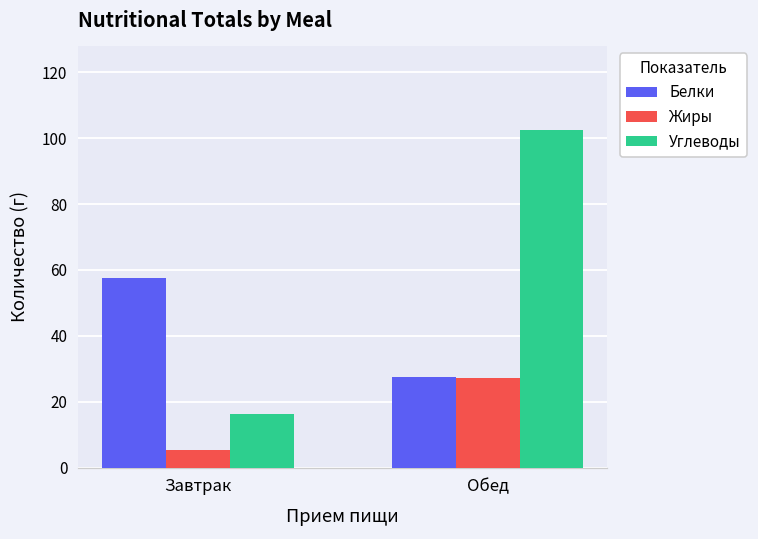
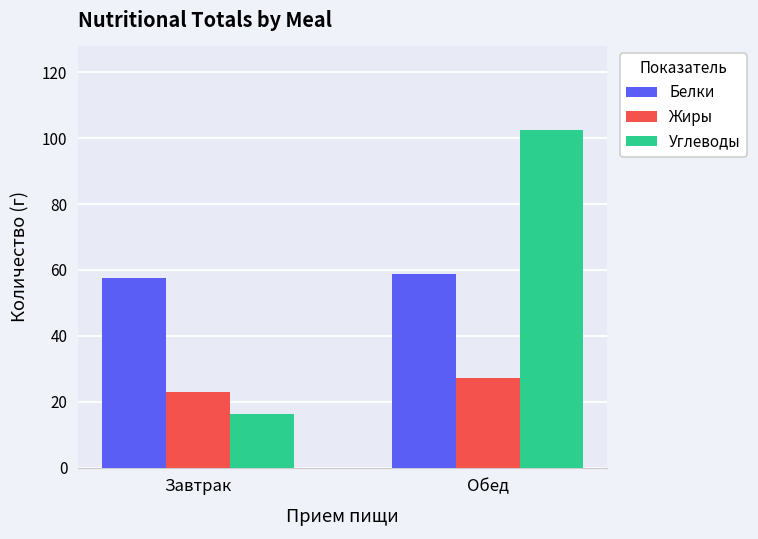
Жиры, Завтрак: 5 -> 23
Белки, Обед: 27 -> 59
